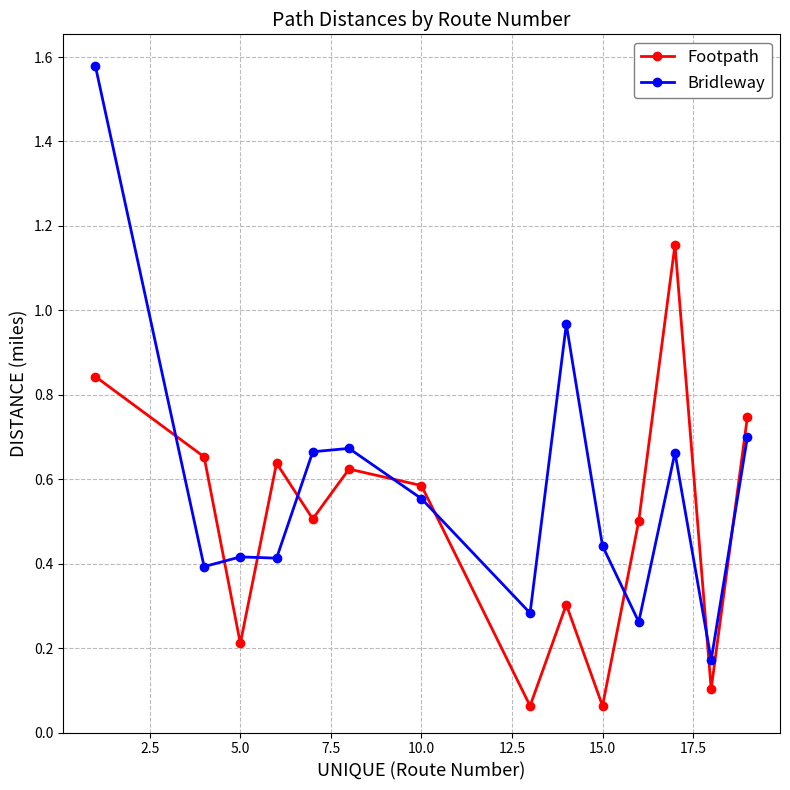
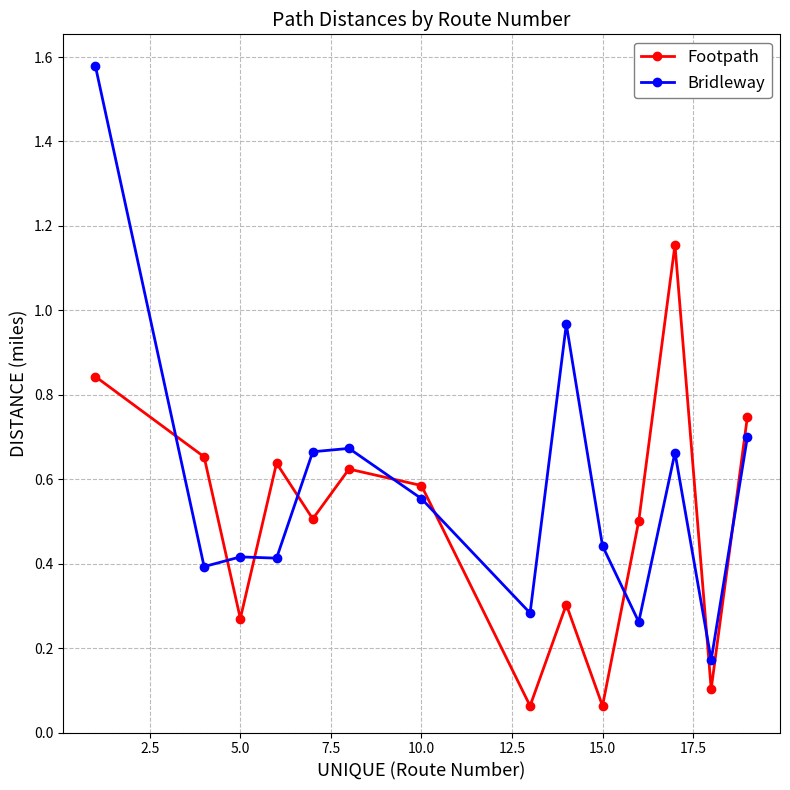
Footpath, 5.0: 0.21 -> 0.27
